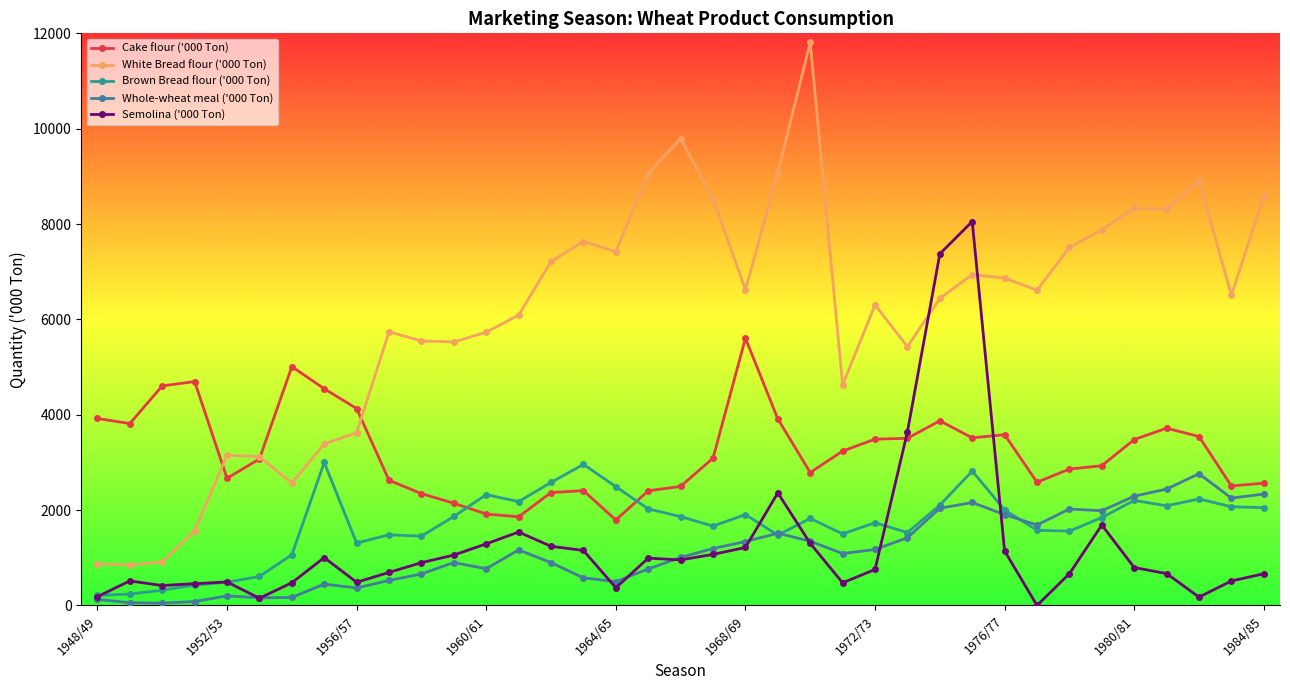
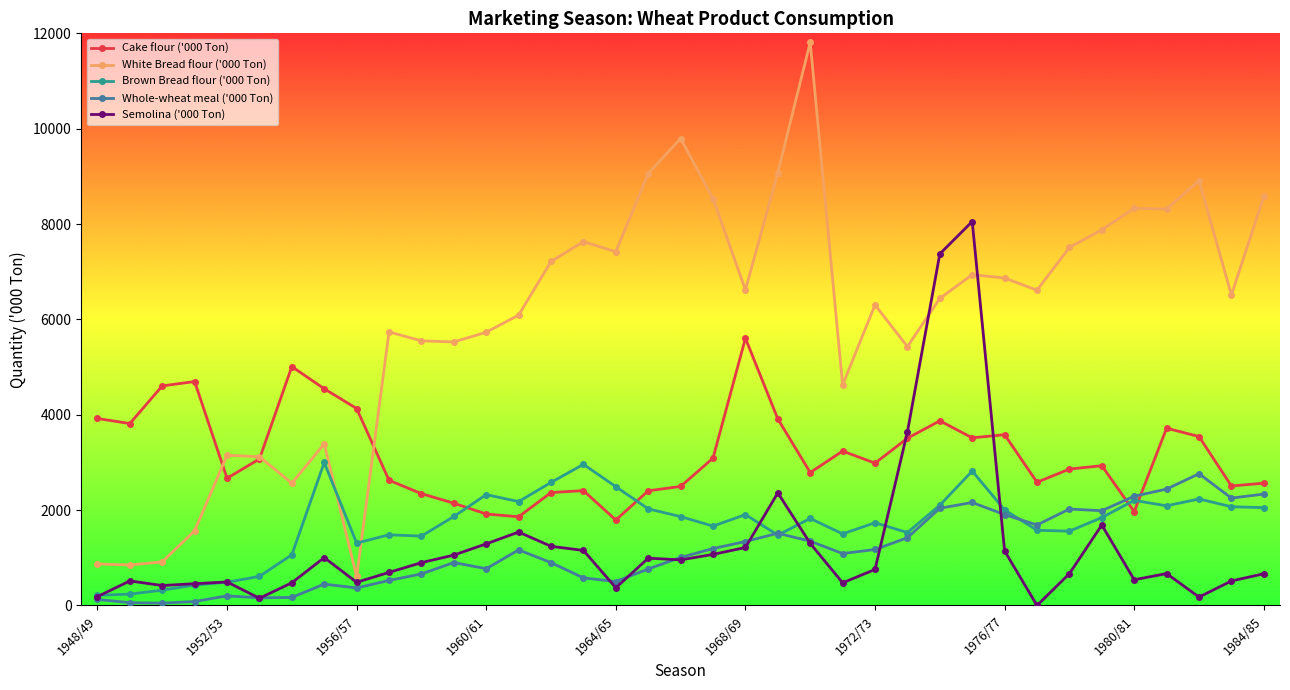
White Bread flour ('000 Ton), 1956/57: 3600 -> 600
Cake flour ('000 Ton), 1972/73: 3500 -> 3000
Cake flour ('000 Ton), 1980/81: 3500 -> 2000
Semolina ('000 Ton), 1980/81: 800 -> 500
